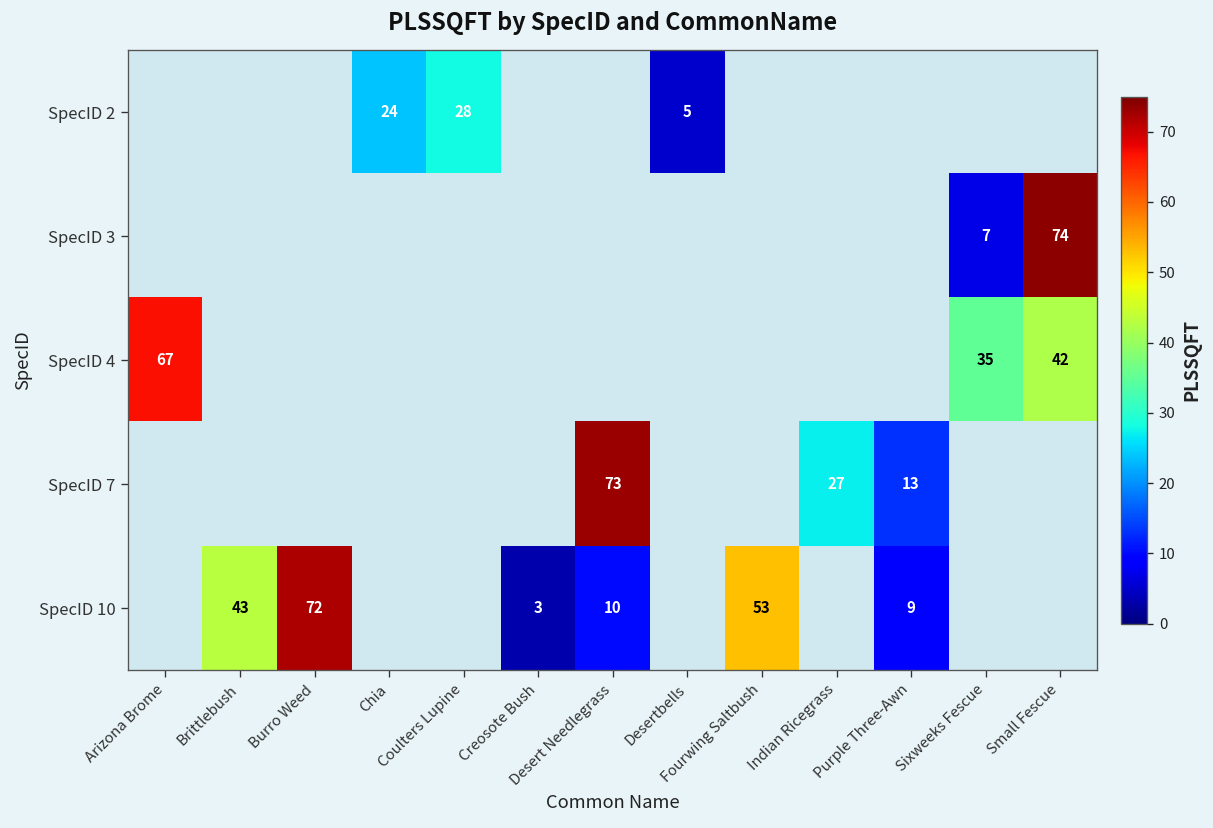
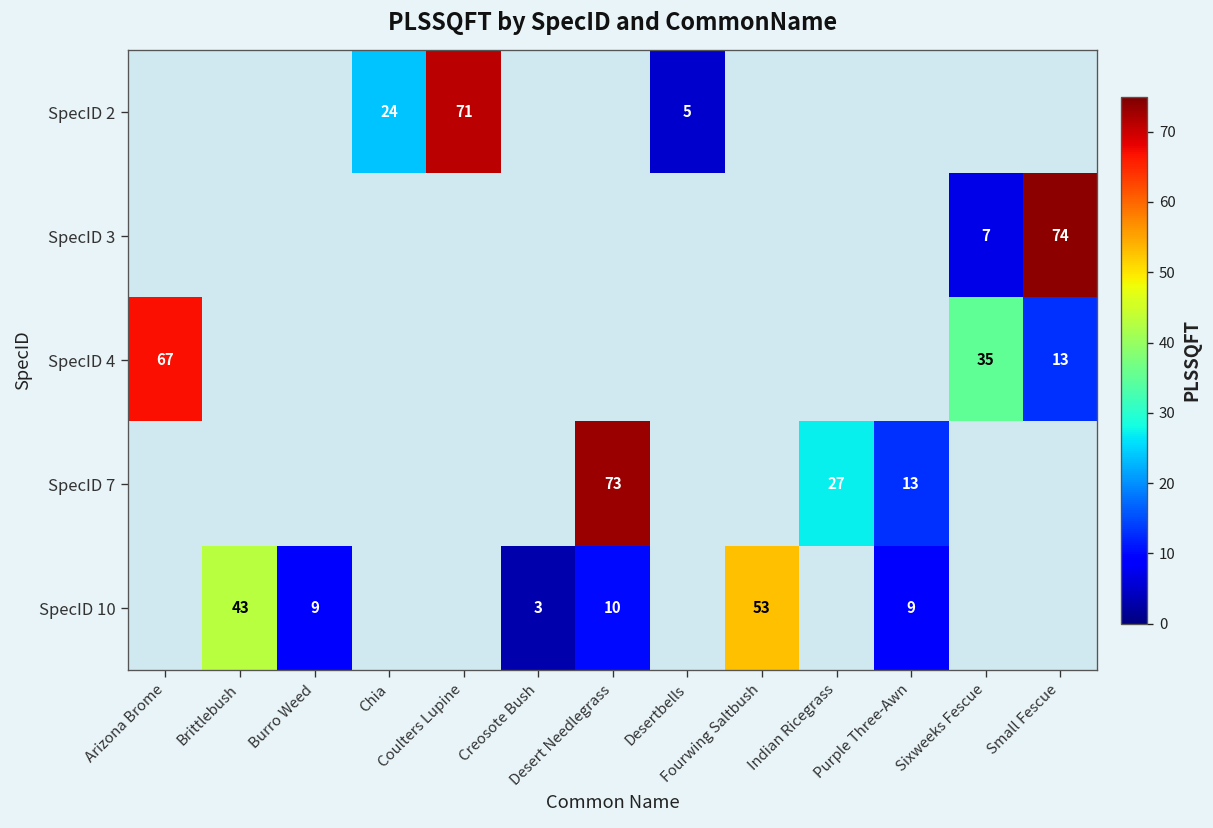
SpecID 2, Coulters Lupine: 28 -> 71
SpecID 4, Small Fescue: 42 -> 13
SpecID 10, Burro Weed: 72 -> 9
